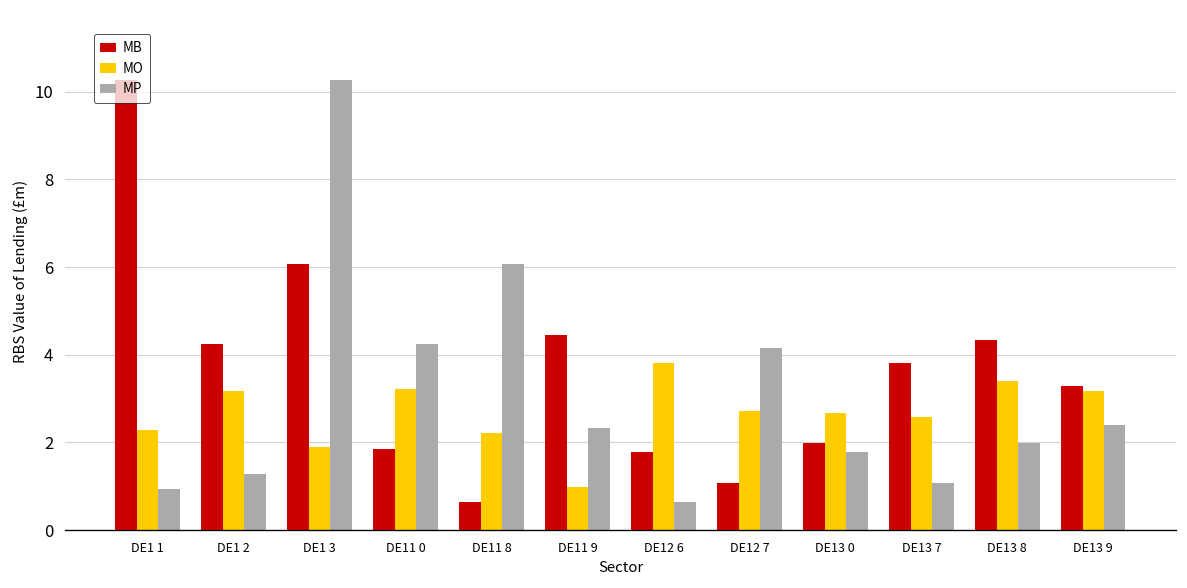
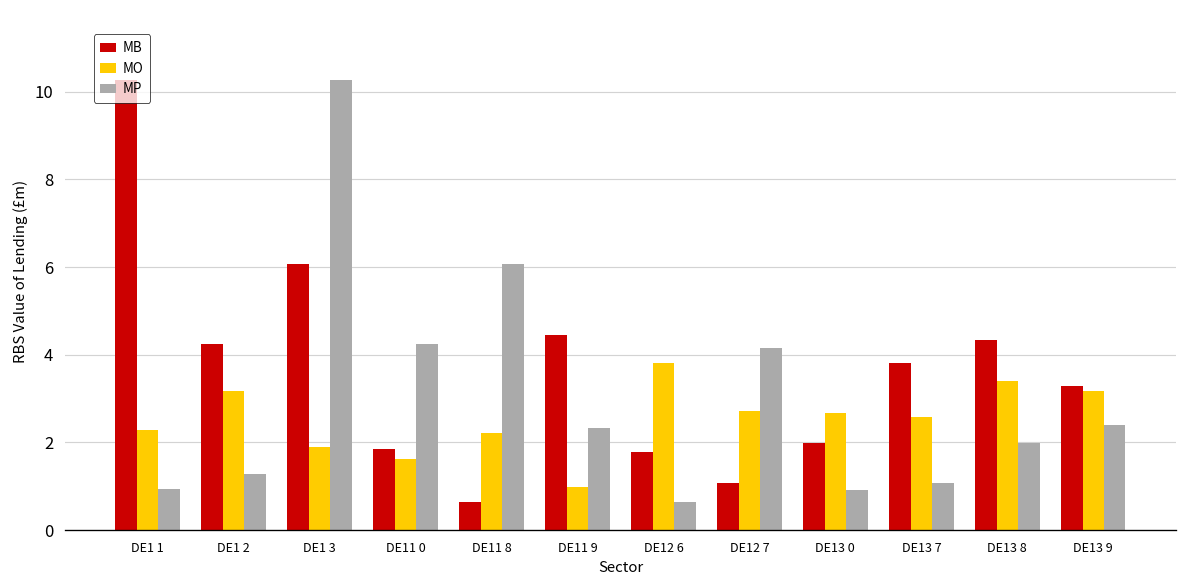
MO, DE11 0: 3.2 -> 1.6
MP, DE13 0: 1.8 -> 0.9
